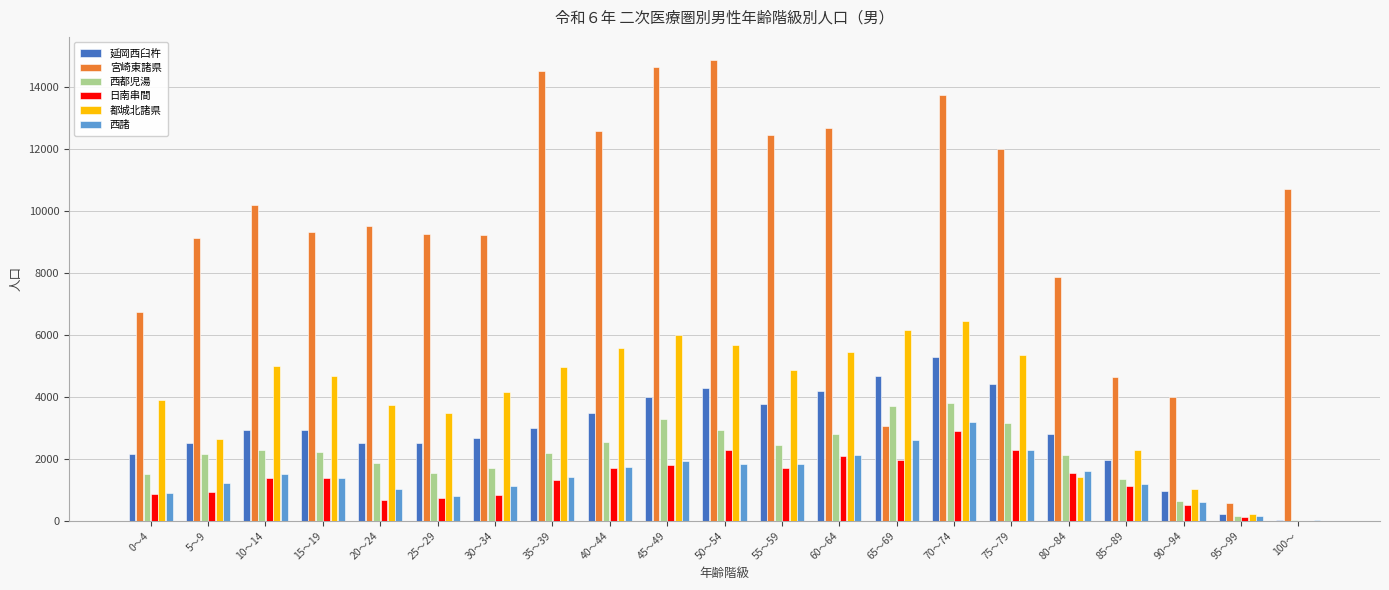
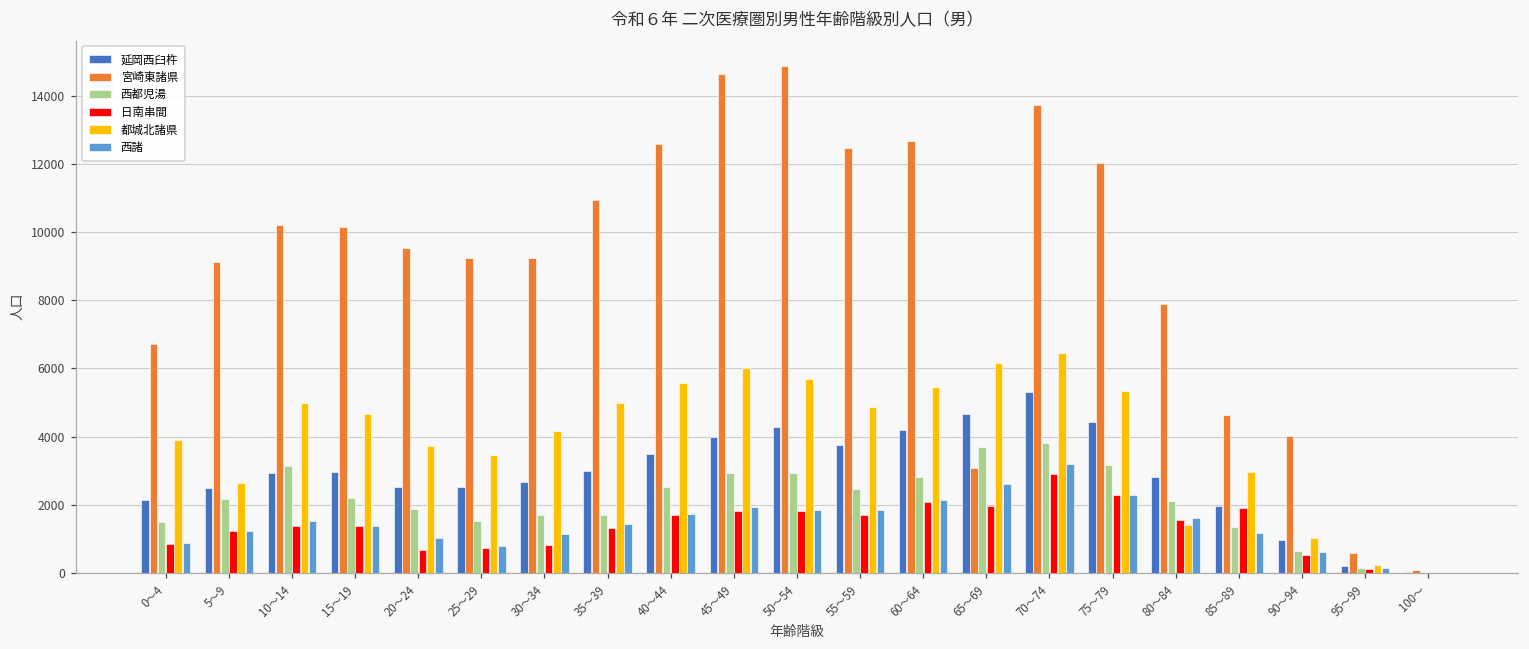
日南串間, 5～9: 900 -> 1200
西都児湯, 10～14: 2300 -> 3100
宮崎東諸県, 15～19: 9300 -> 10200
宮崎東諸県, 35～39: 14500 -> 11000
西都児湯, 35～39: 2200 -> 1700
西都児湯, 45～49: 3300 -> 2900
日南串間, 50～54: 2300 -> 1800
日南串間, 85～89: 1100 -> 1900
都城北諸県, 85～89: 2300 -> 3000
宮崎東諸県, 100～: 10700 -> 100
